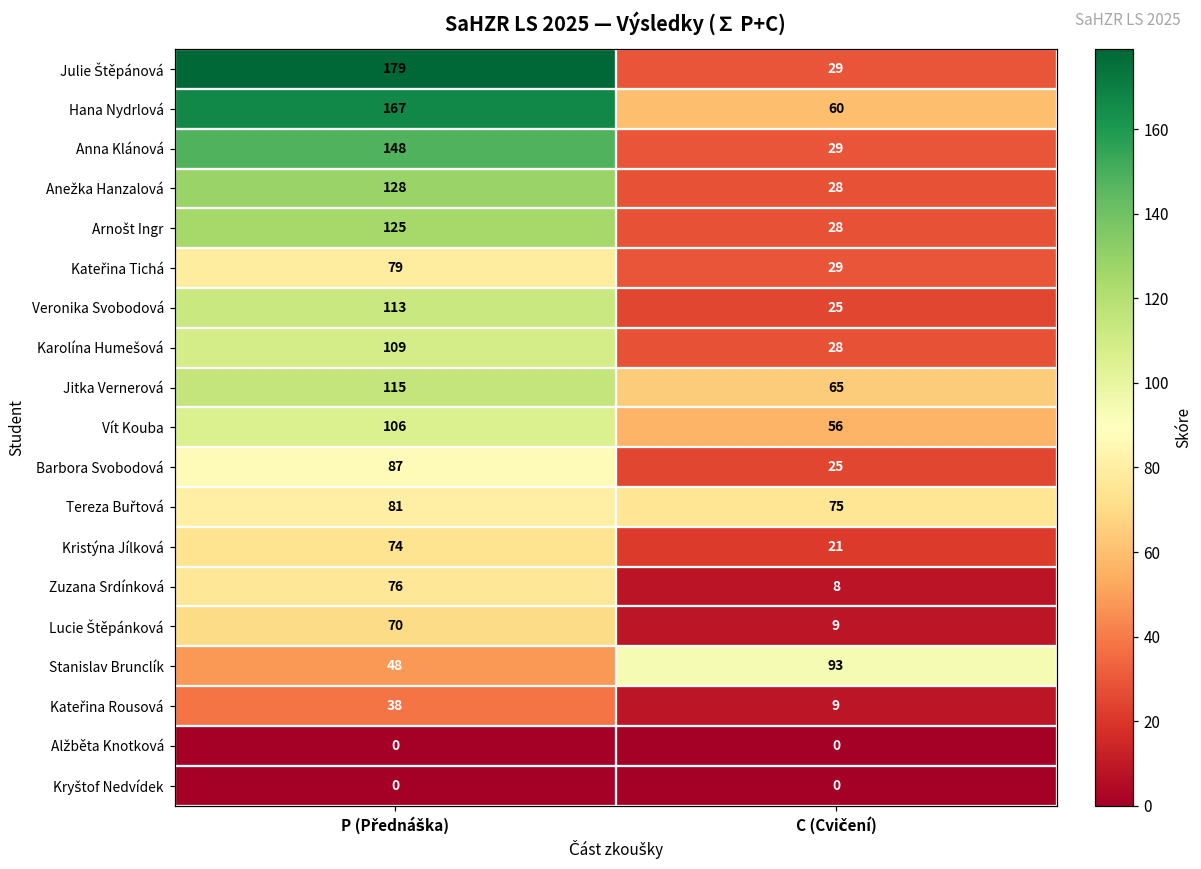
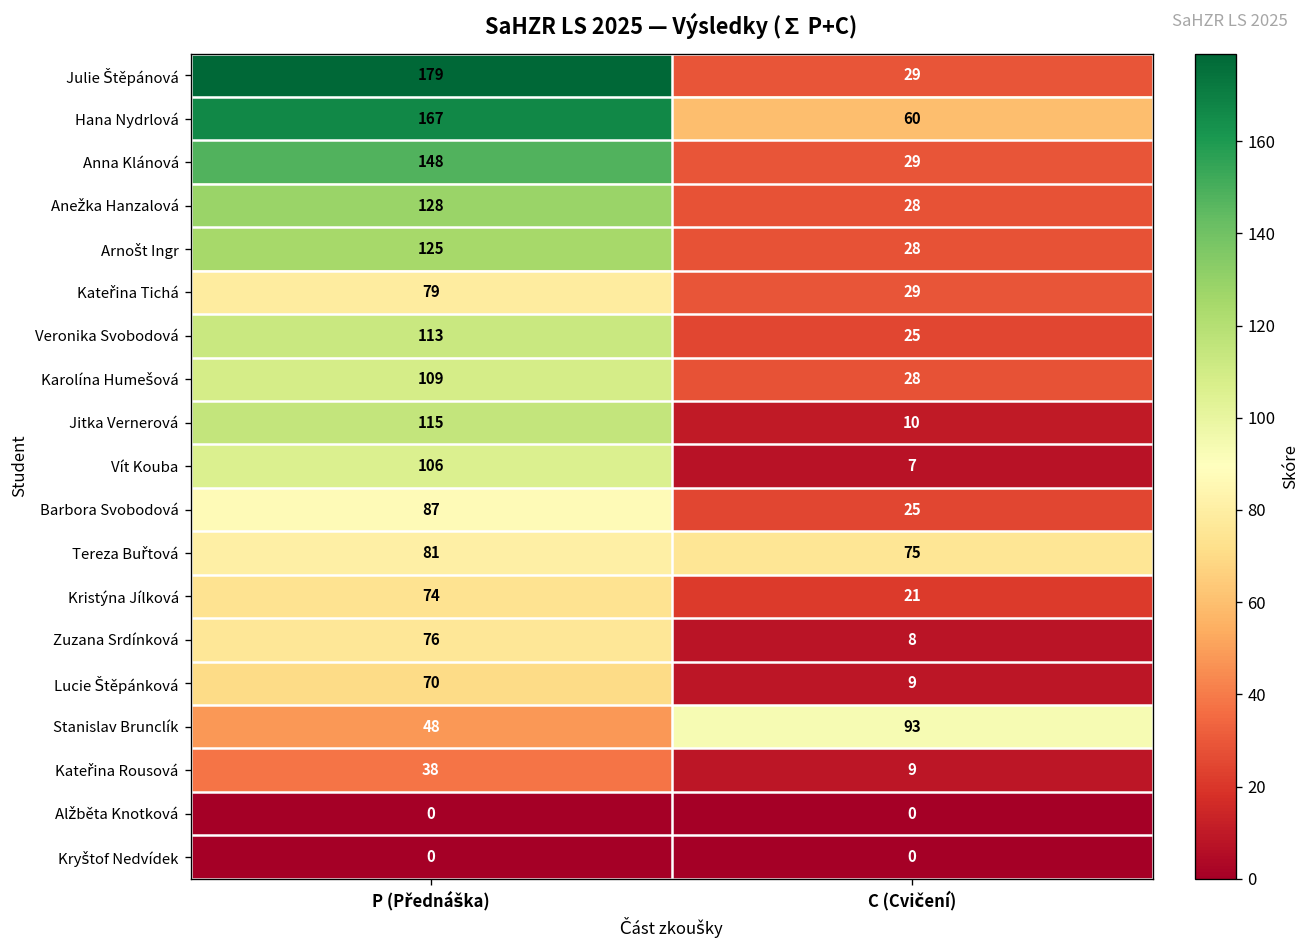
Jitka Vernerová, C (Cvičení): 65 -> 10
Vít Kouba, C (Cvičení): 56 -> 7
